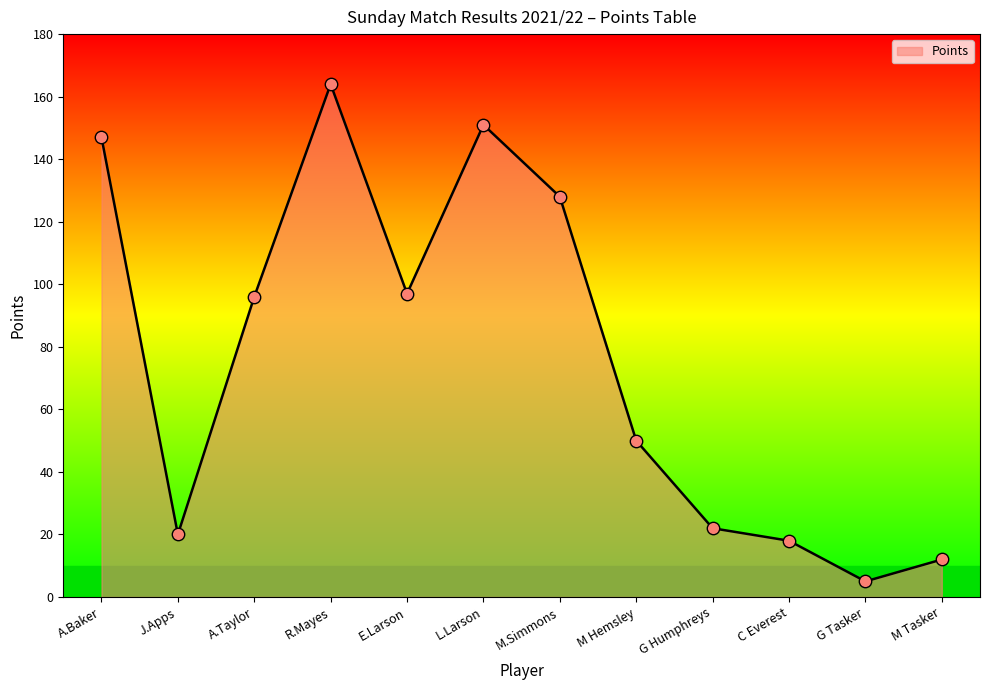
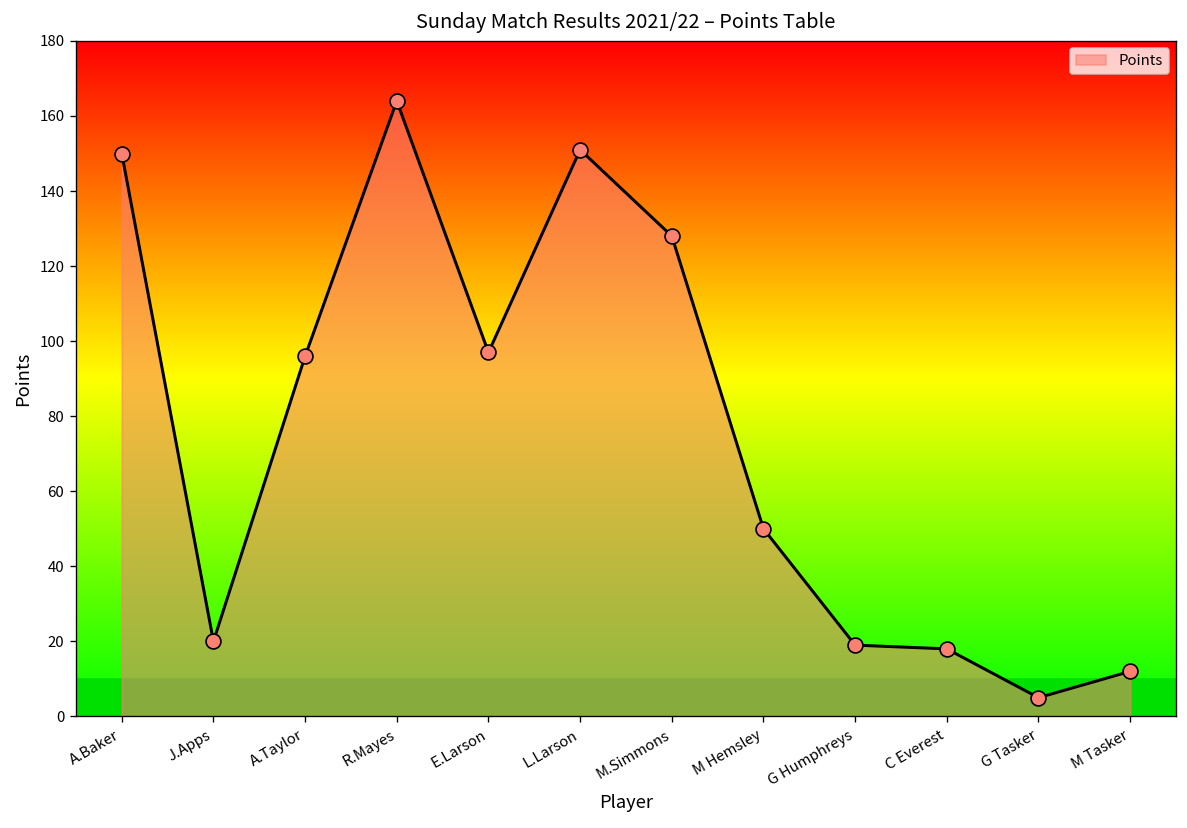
A.Baker: 147 -> 150
G Humphreys: 22 -> 19
